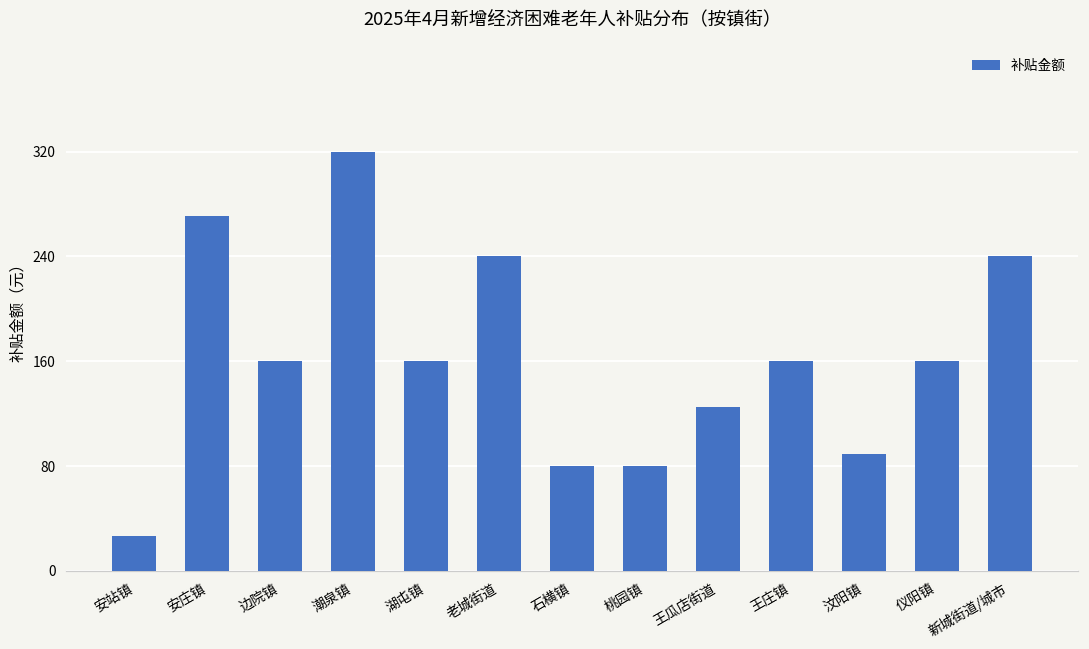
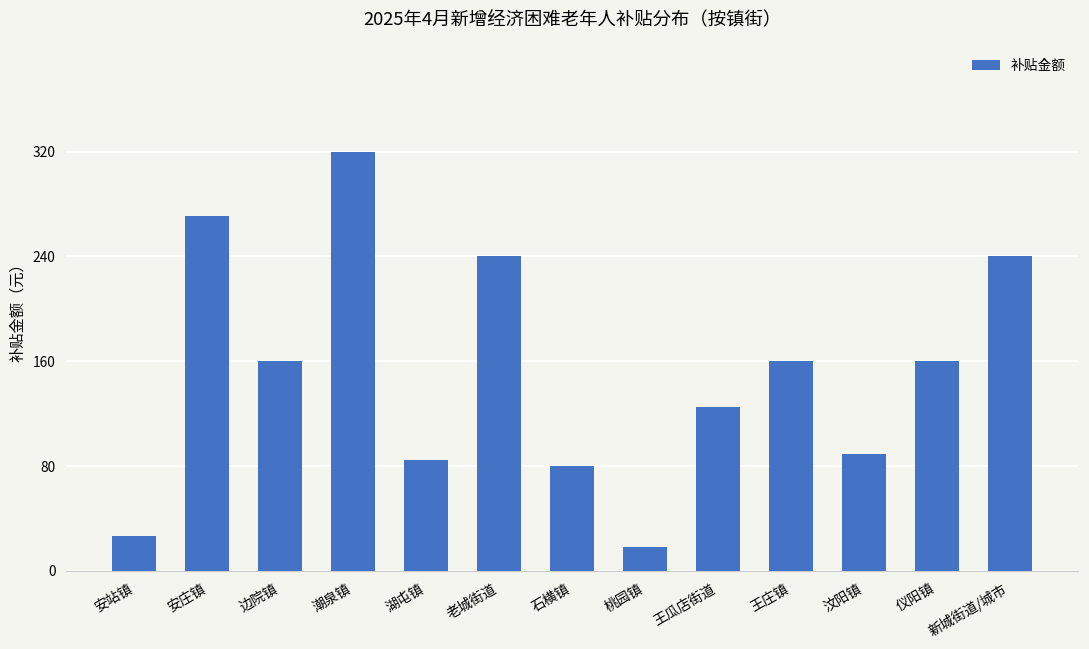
湖屯镇: 160 -> 85
桃园镇: 80 -> 18
